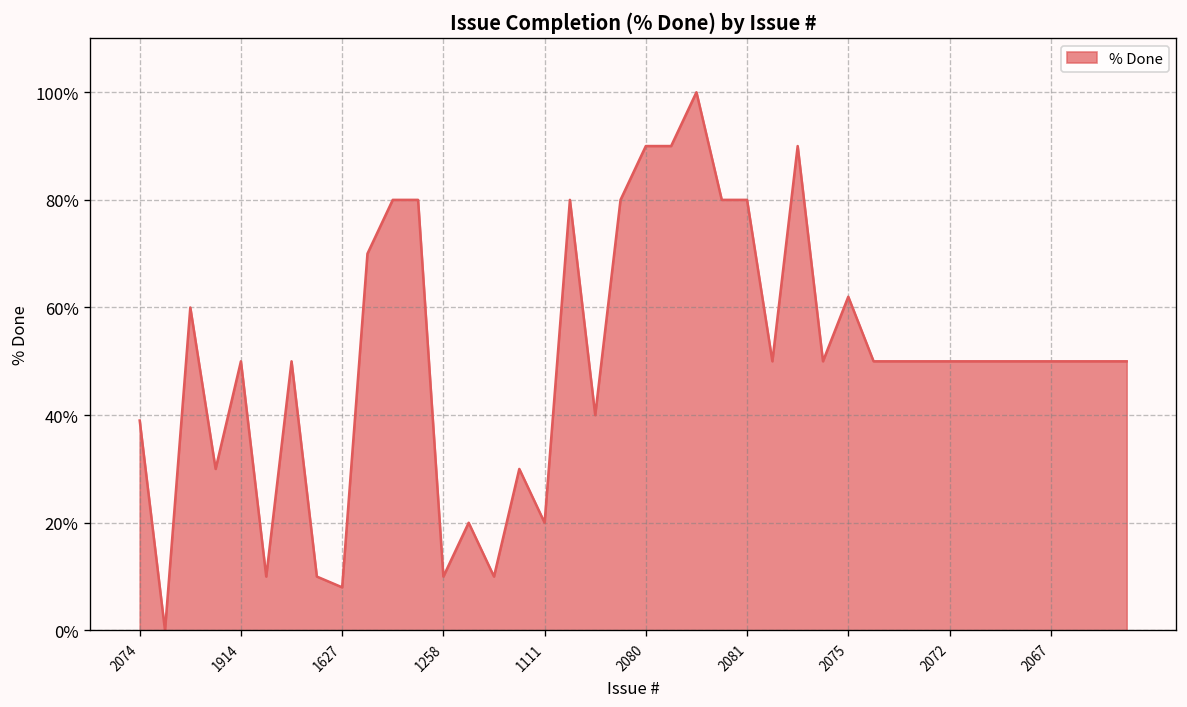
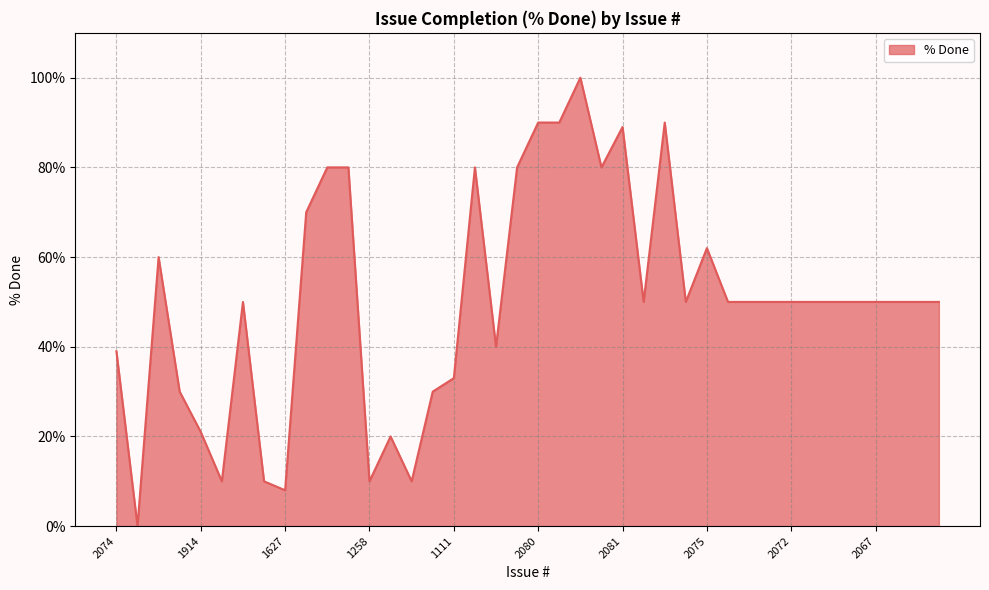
1914: 50% -> 21%
1111: 20% -> 33%
2081: 80% -> 89%
